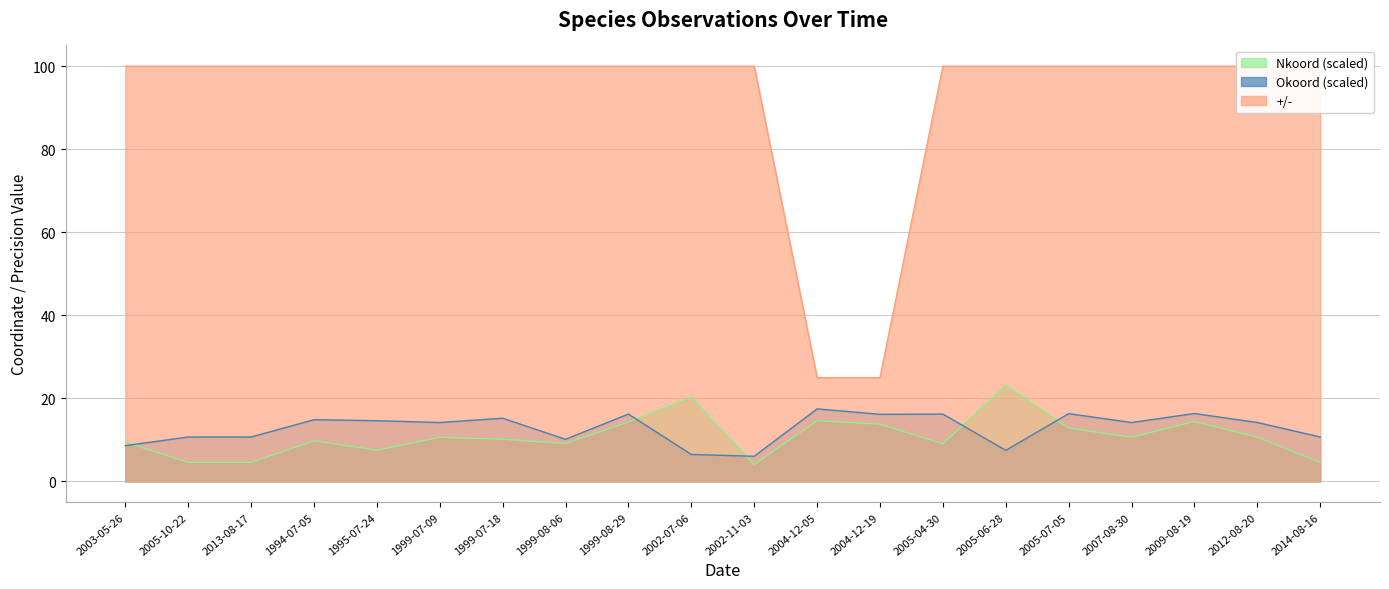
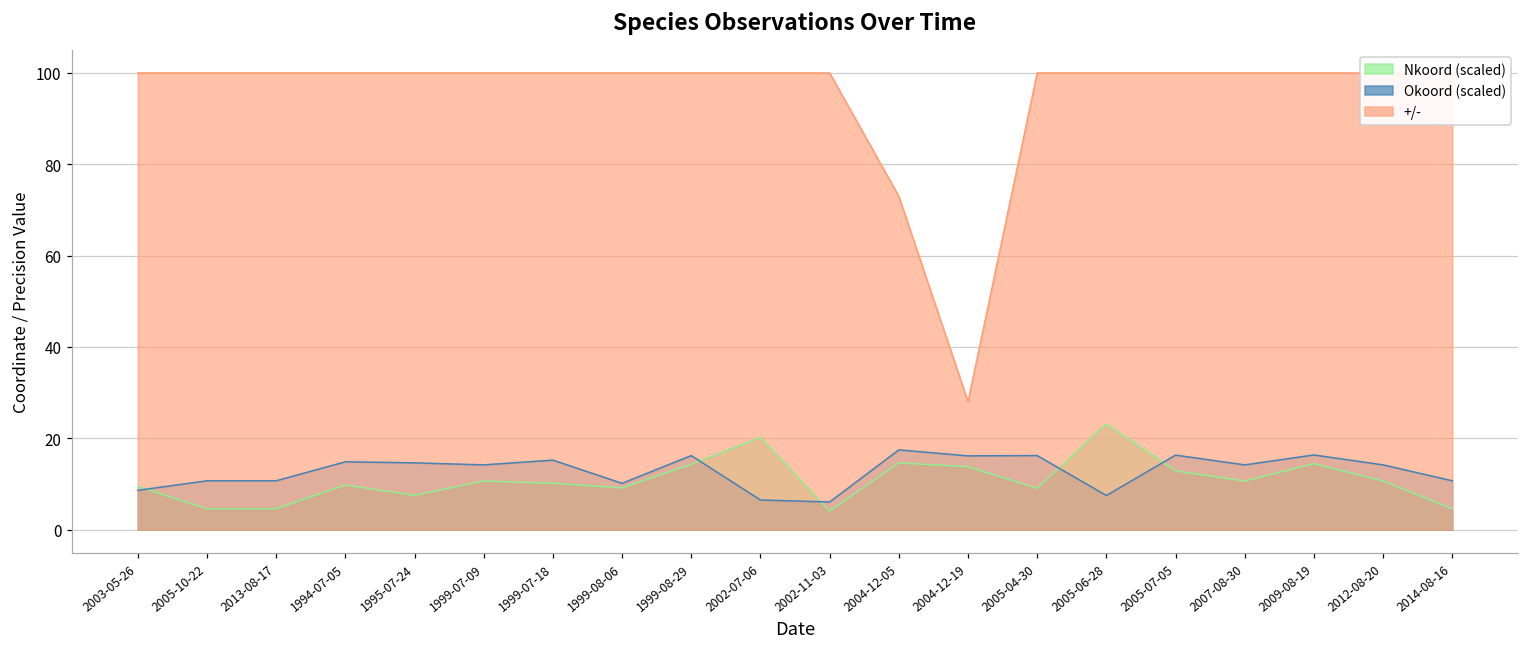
+/-, 2004-12-05: 25 -> 73
+/-, 2004-12-19: 25 -> 28
